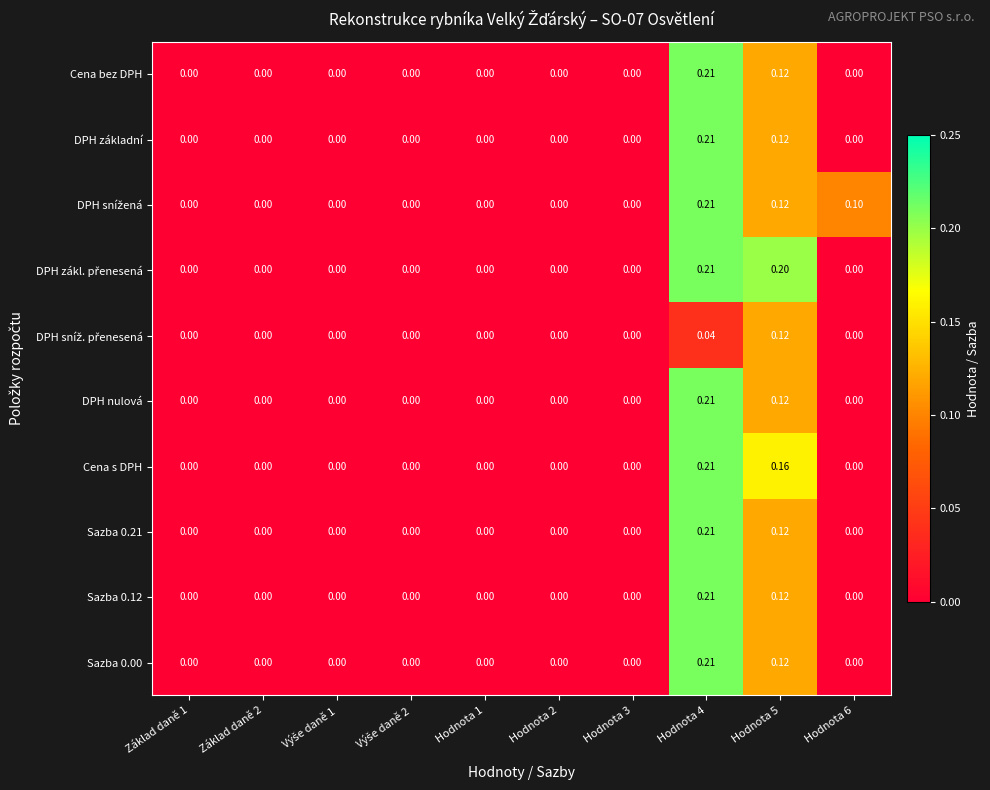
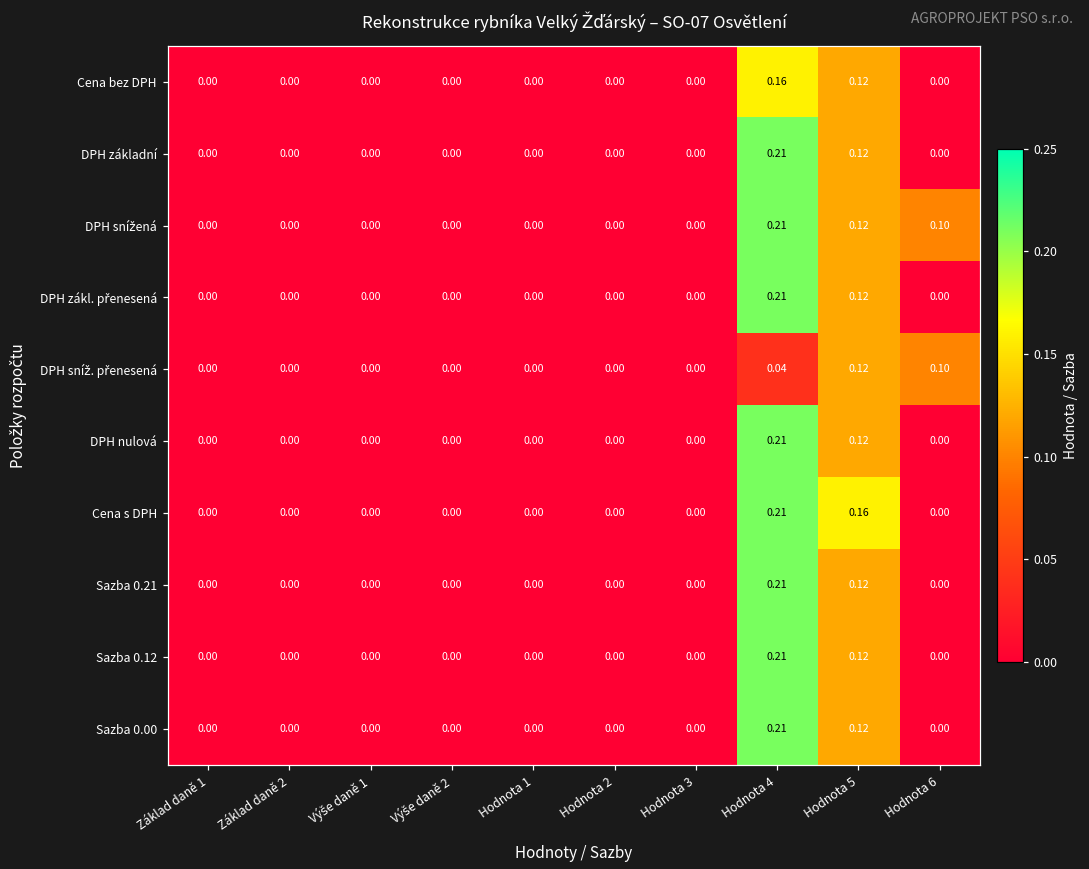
Cena bez DPH, Hodnota 4: 0.21 -> 0.16
DPH zákl. přenesená, Hodnota 5: 0.20 -> 0.12
DPH sníž. přenesená, Hodnota 6: 0.00 -> 0.10
